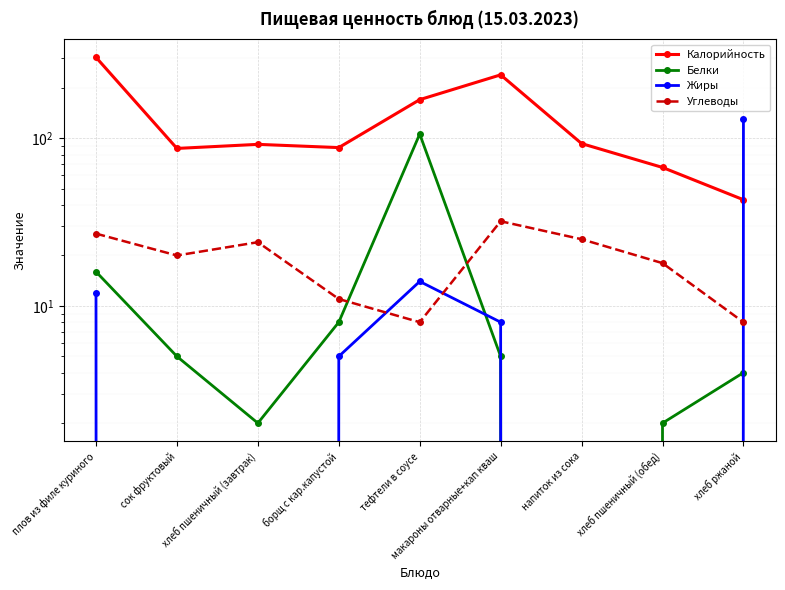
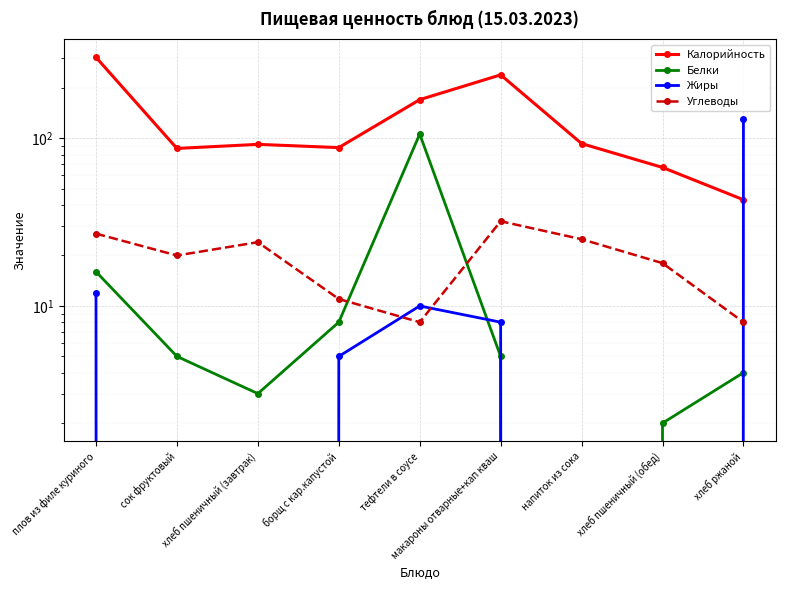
Белки, хлеб пшеничный (завтрак): 2 -> 3
Жиры, тефтели в соусе: 14 -> 10
